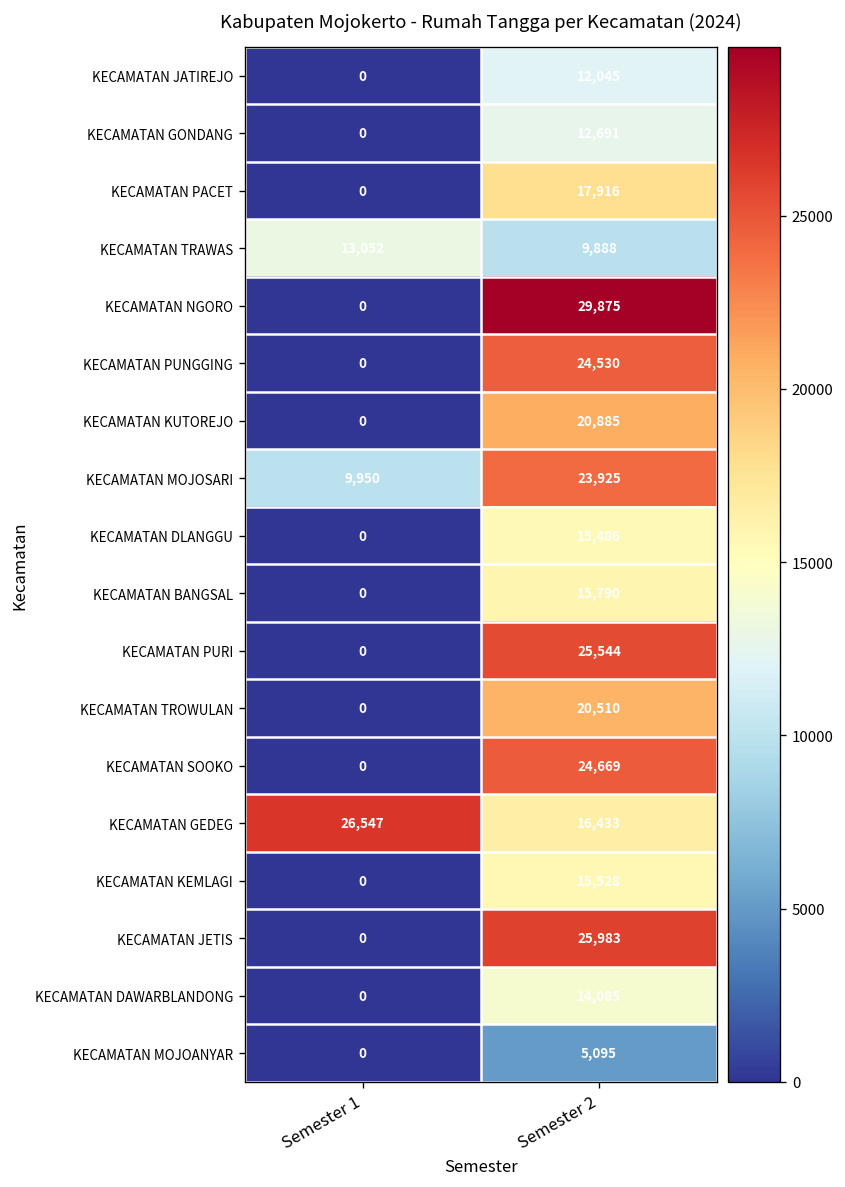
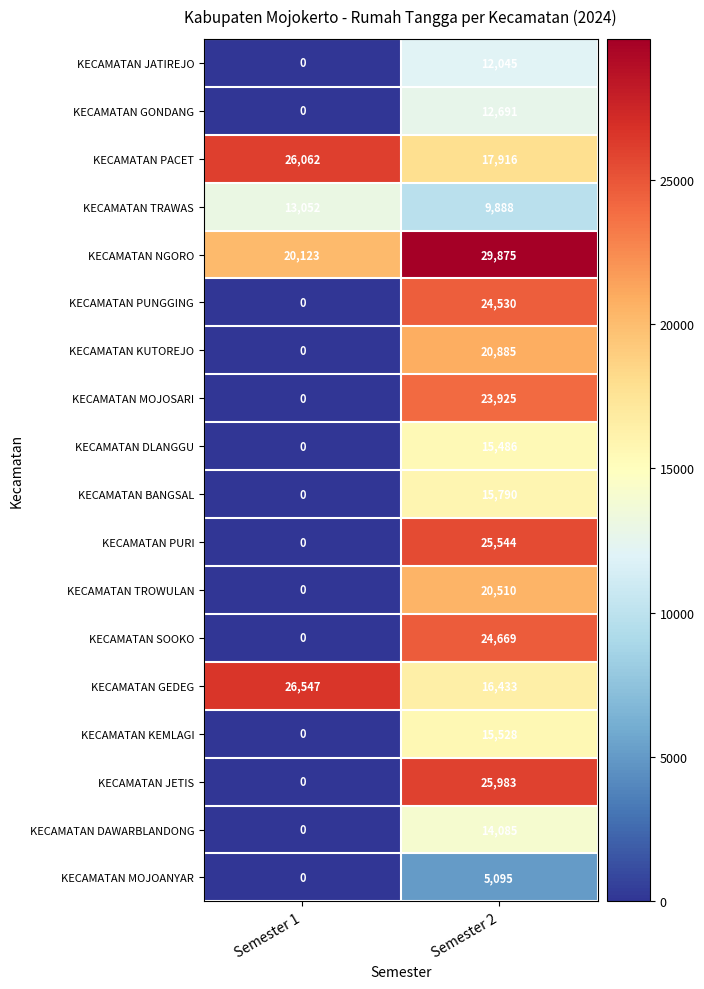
KECAMATAN PACET, Semester 1: 0 -> 26,062
KECAMATAN NGORO, Semester 1: 0 -> 20,123
KECAMATAN MOJOSARI, Semester 1: 9,950 -> 0
